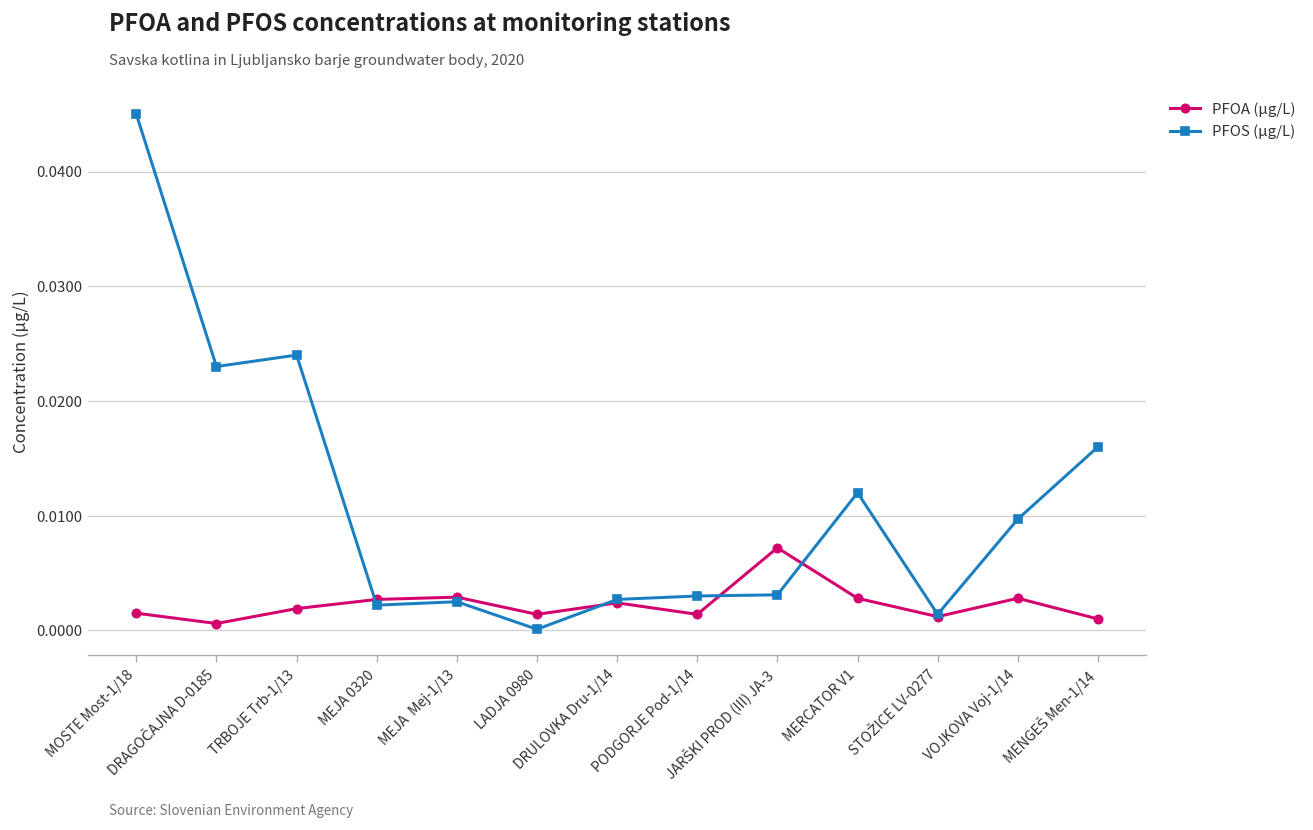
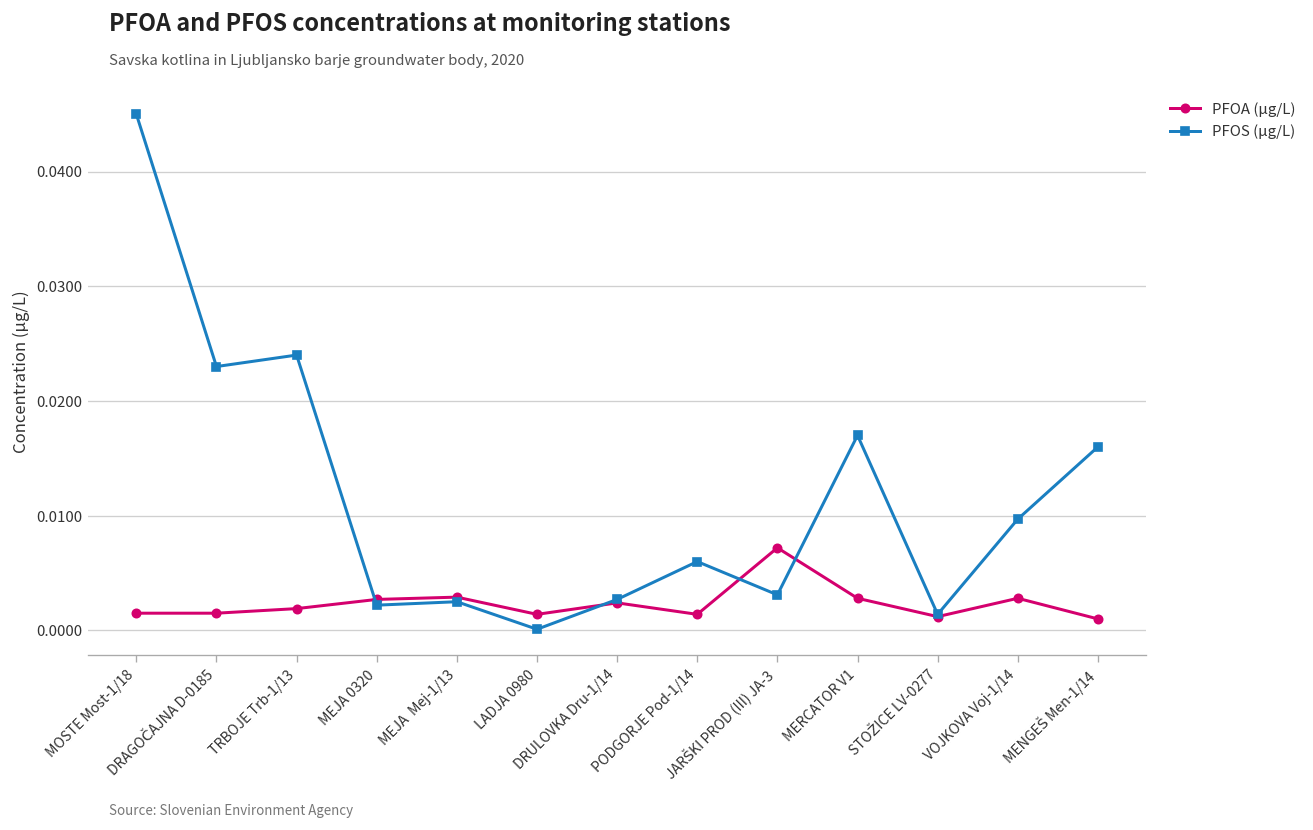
PFOA (µg/L), DRAGOČAJNA D-0185: 0.001 -> 0.002
PFOS (µg/L), PODGORJE Pod-1/14: 0.003 -> 0.006
PFOS (µg/L), MERCATOR V1: 0.012 -> 0.017
